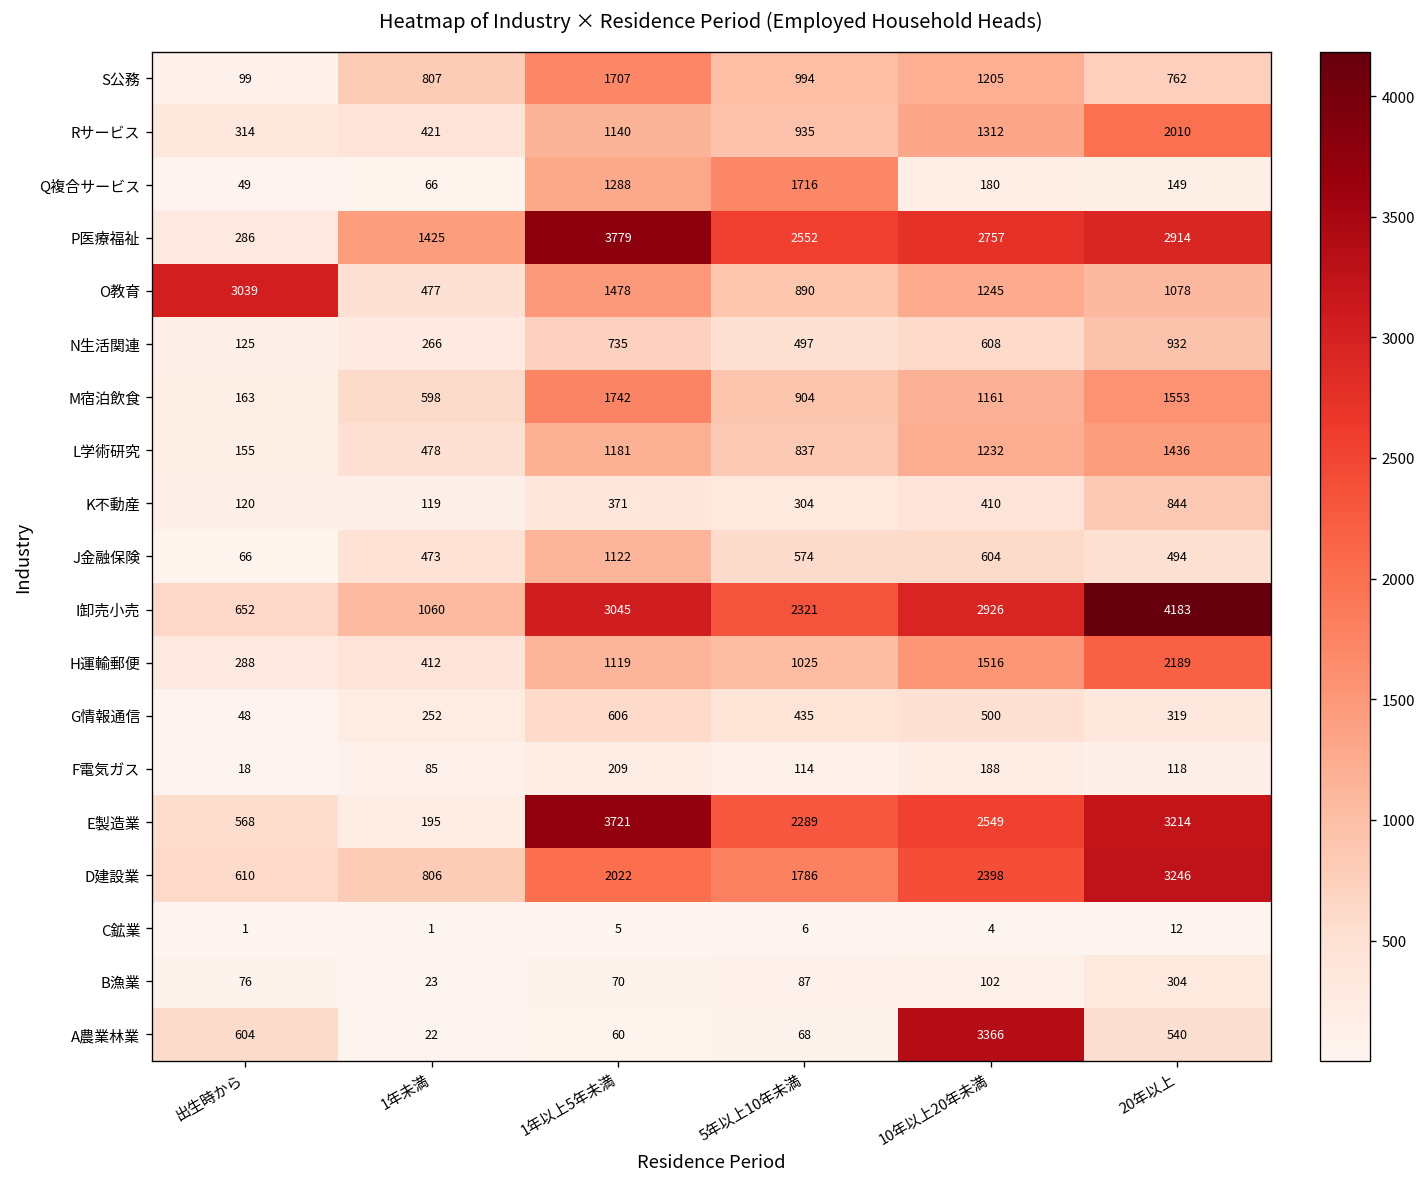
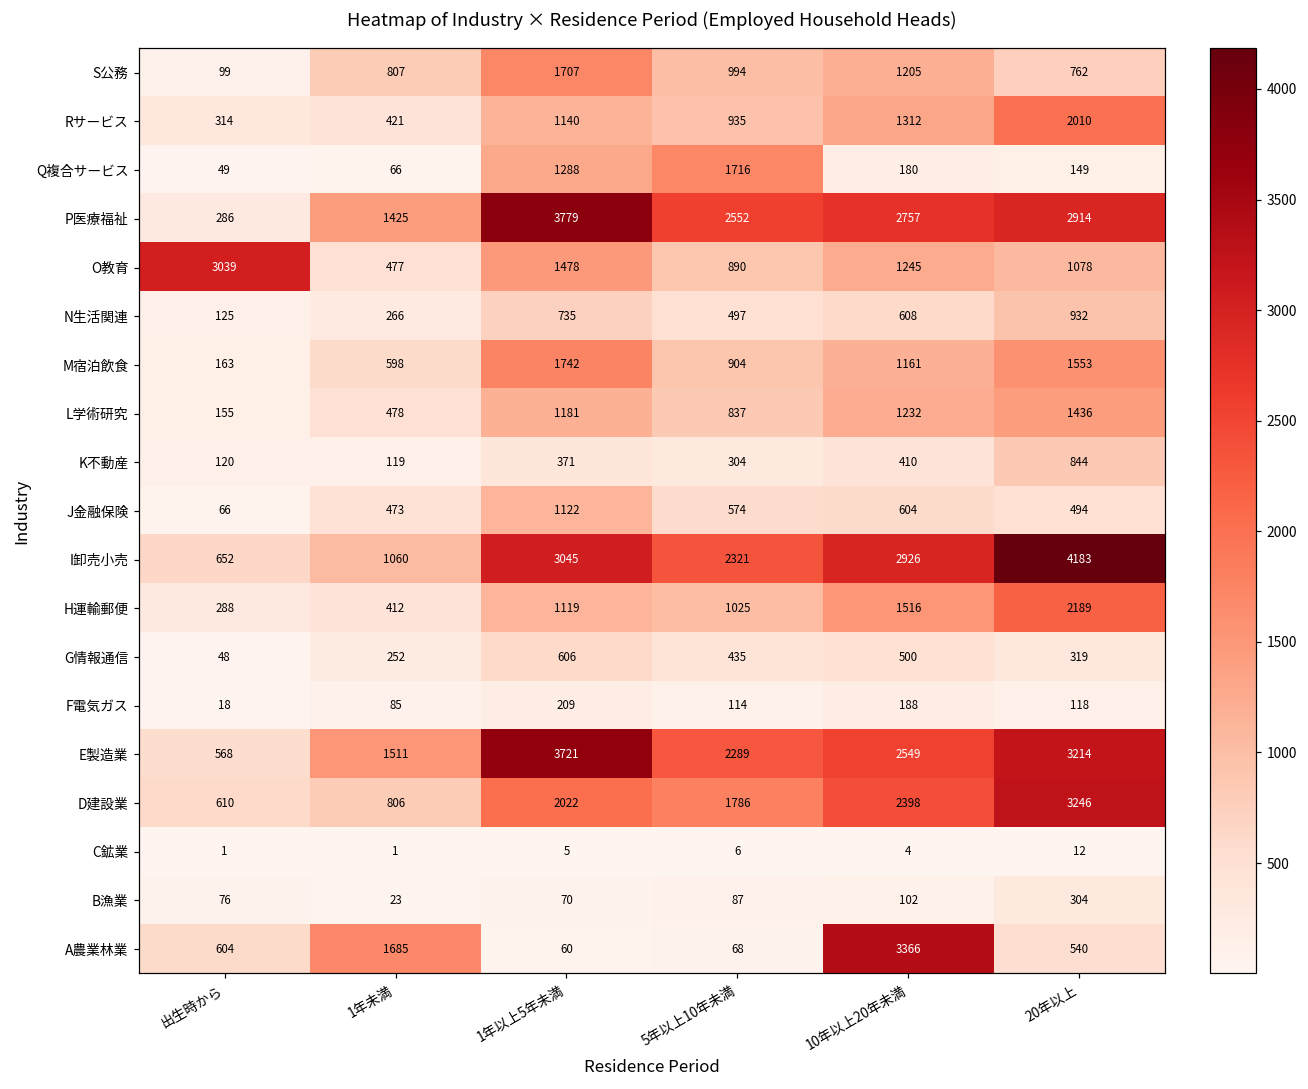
E製造業, 1年未満: 195 -> 1511
A農業林業, 1年未満: 22 -> 1685
